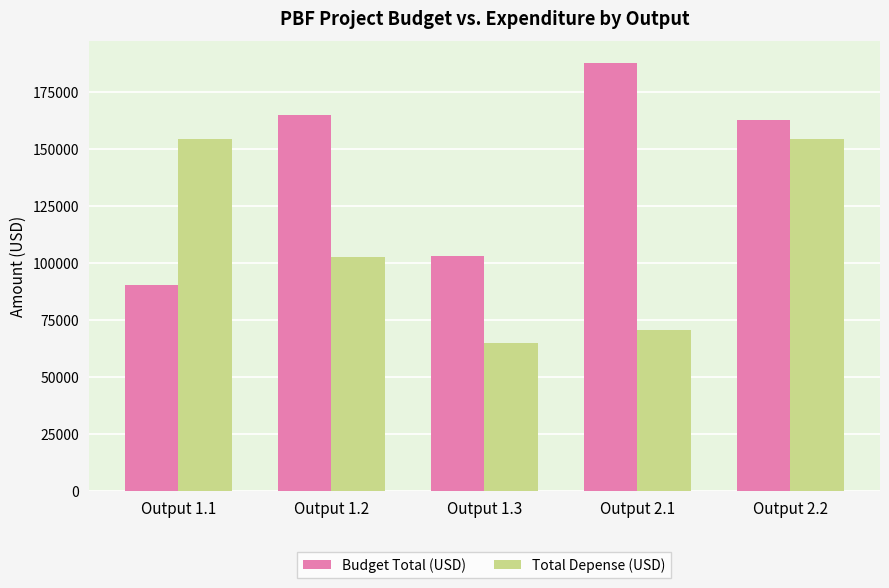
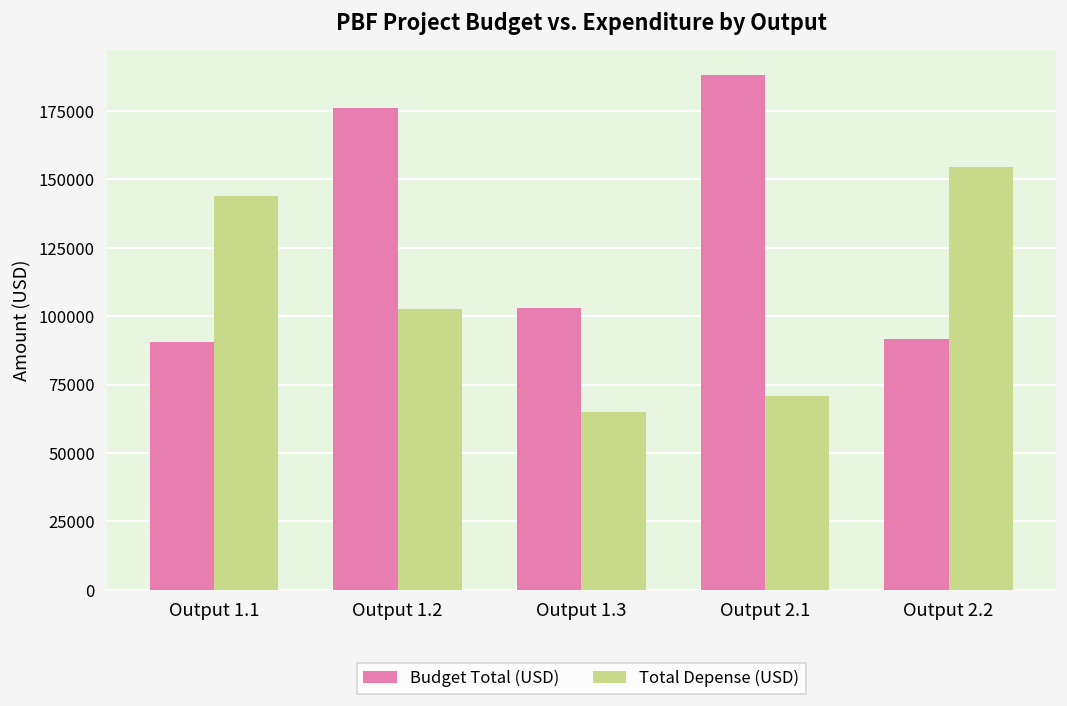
Total Depense (USD), Output 1.1: 154000 -> 144000
Budget Total (USD), Output 1.2: 165000 -> 176000
Budget Total (USD), Output 2.2: 163000 -> 92000
